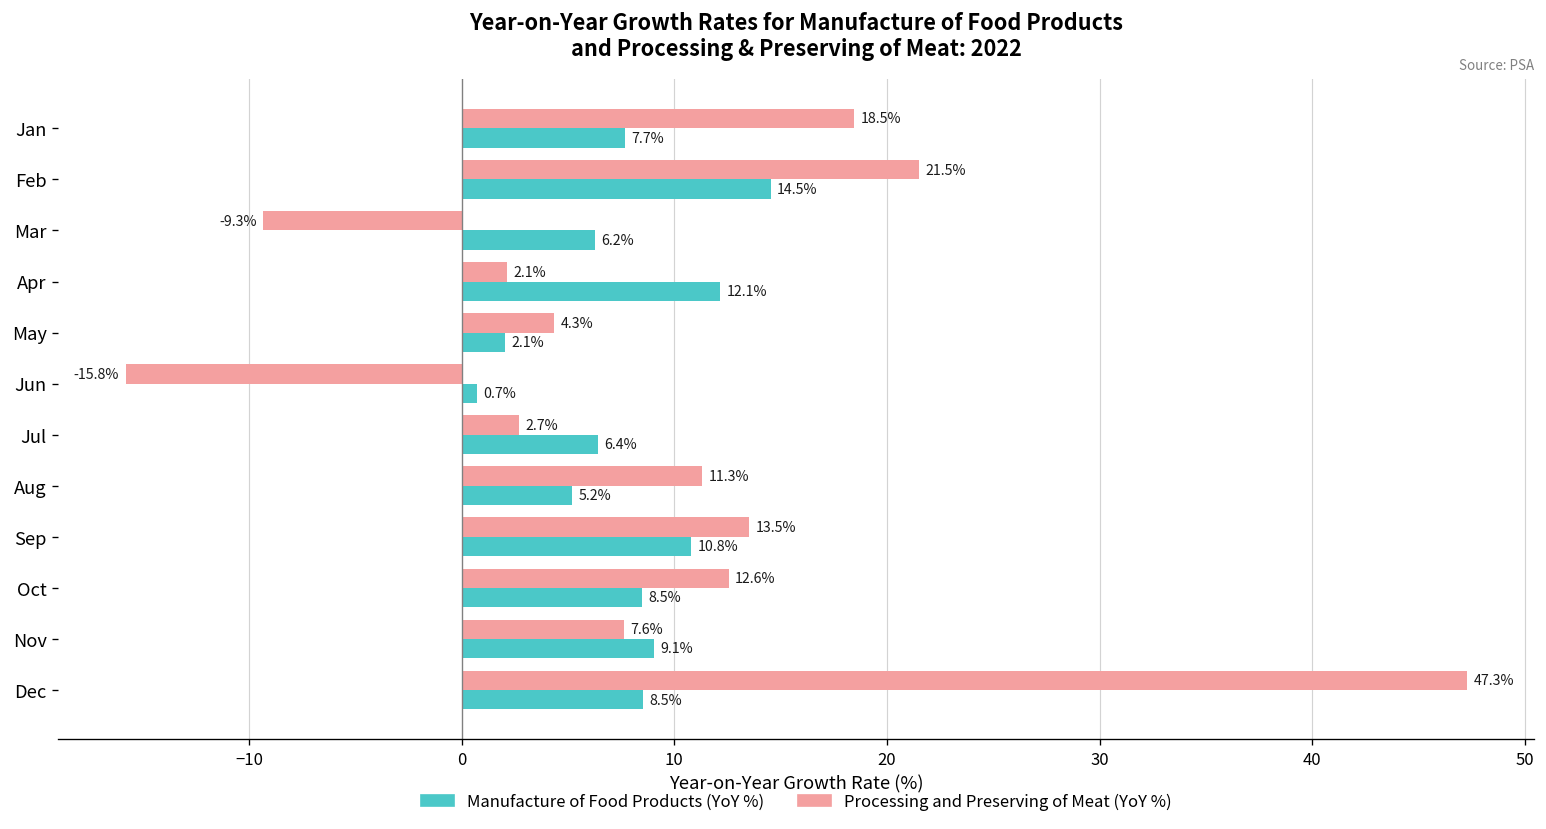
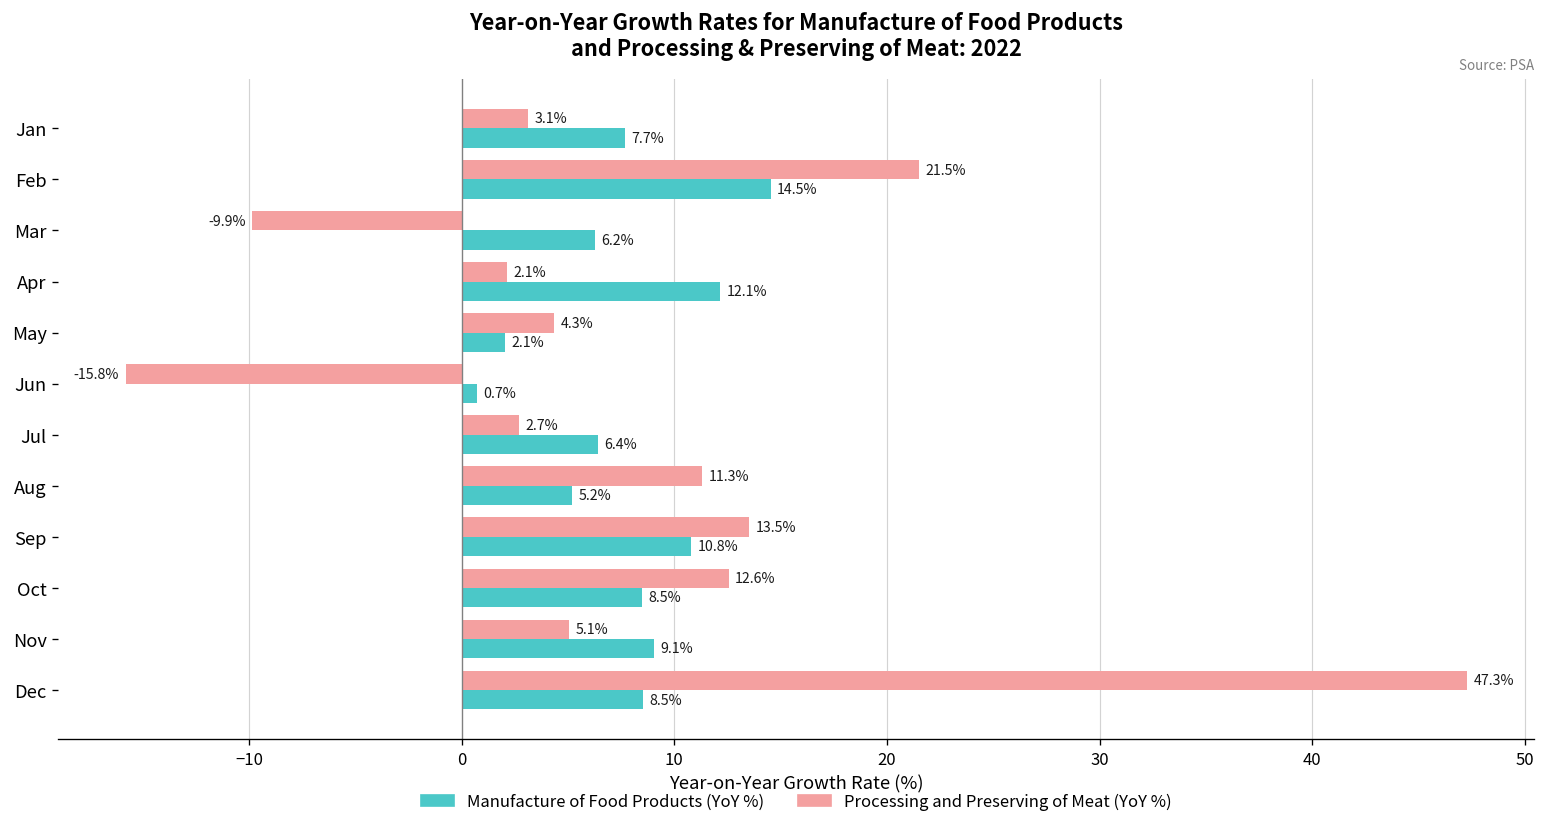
Processing and Preserving of Meat (YoY %), Jan: 18.5% -> 3.1%
Processing and Preserving of Meat (YoY %), Mar: -9.3% -> -9.9%
Processing and Preserving of Meat (YoY %), Nov: 7.6% -> 5.1%
